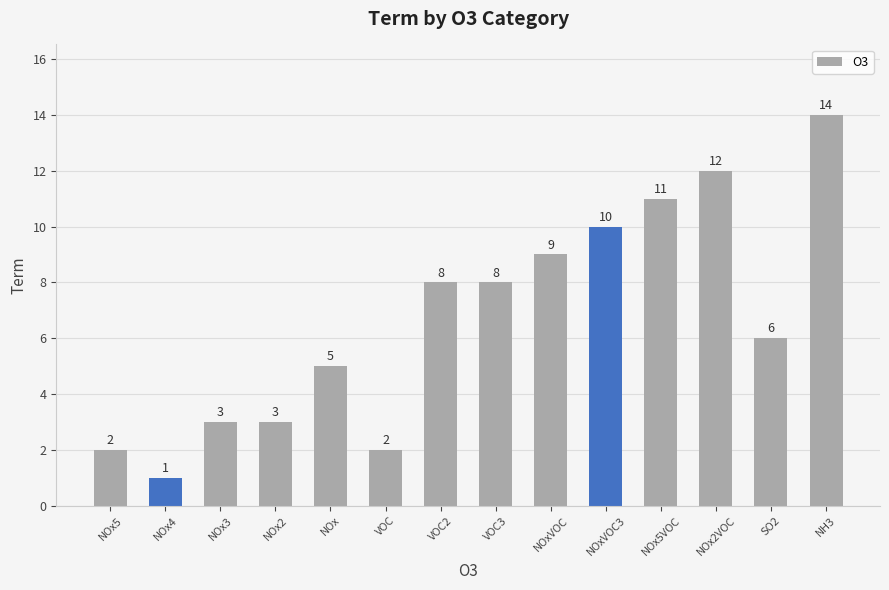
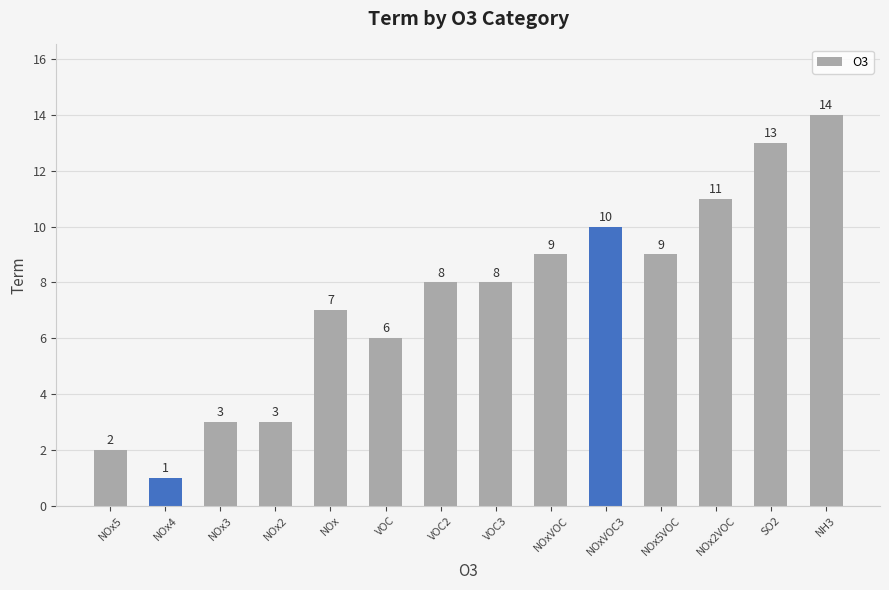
NOx: 5 -> 7
VOC: 2 -> 6
NOx5VOC: 11 -> 9
NOx2VOC: 12 -> 11
SO2: 6 -> 13
